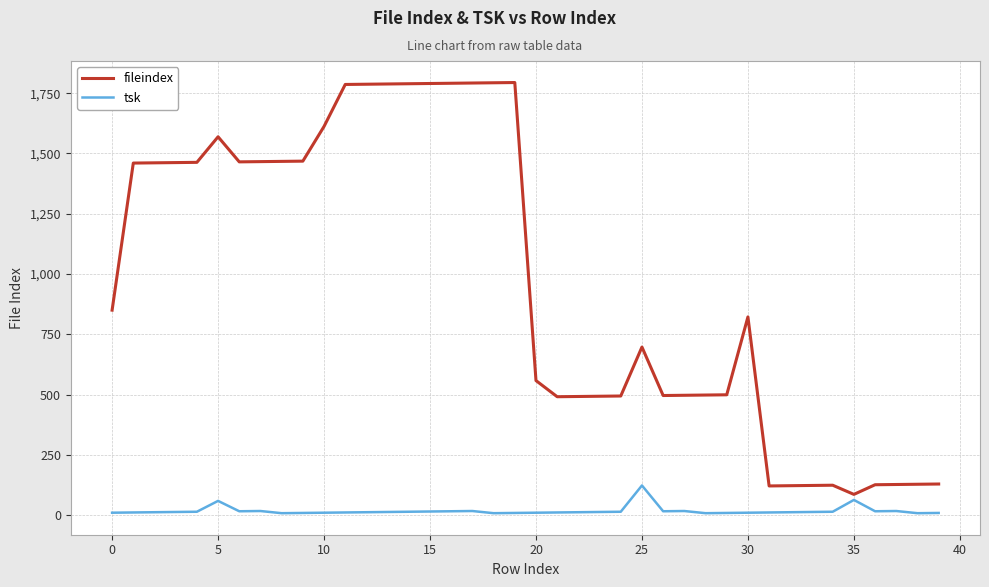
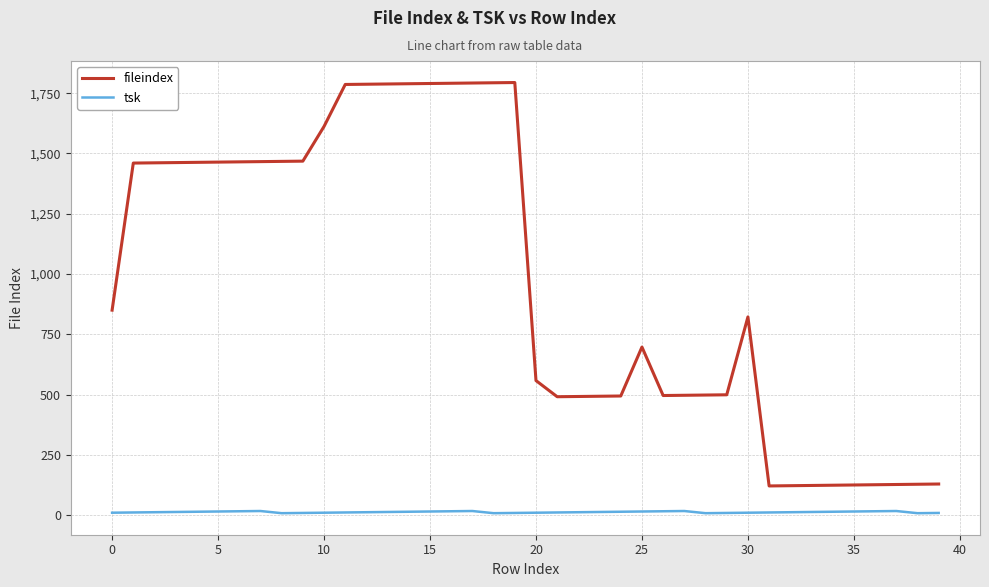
fileindex, 5: 1,570 -> 1,460
tsk, 5: 60 -> 20
tsk, 25: 120 -> 20
fileindex, 35: 90 -> 130
tsk, 35: 60 -> 20
